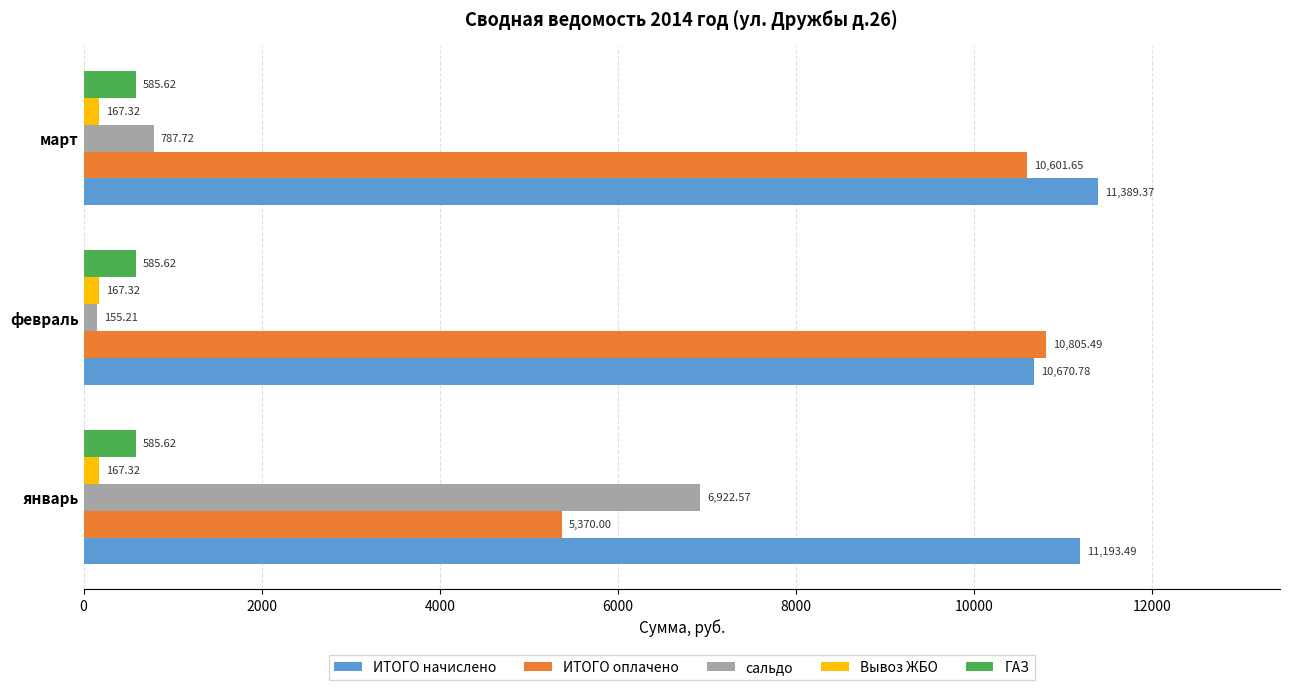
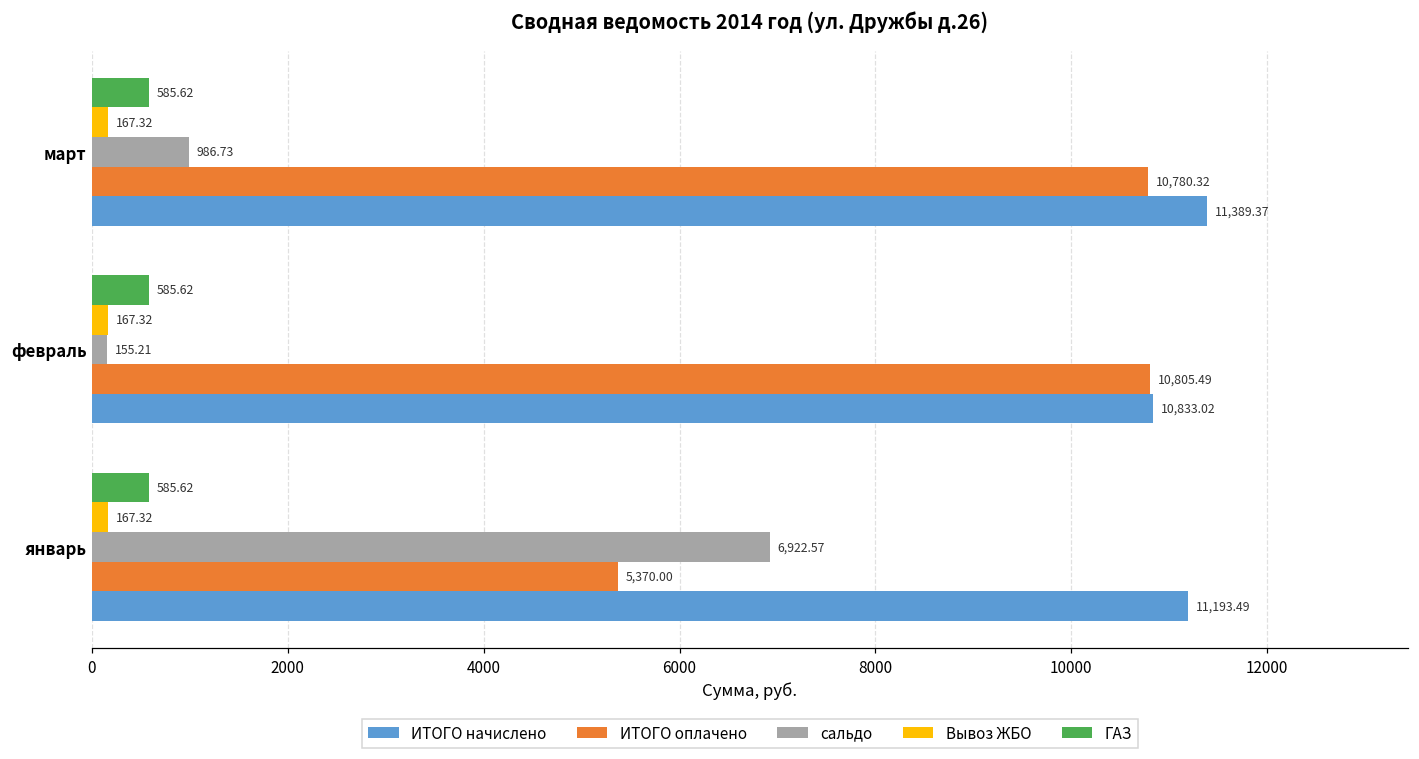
сальдо, март: 787.72 -> 986.73
ИТОГО оплачено, март: 10,601.65 -> 10,780.32
ИТОГО начислено, февраль: 10,670.78 -> 10,833.02
